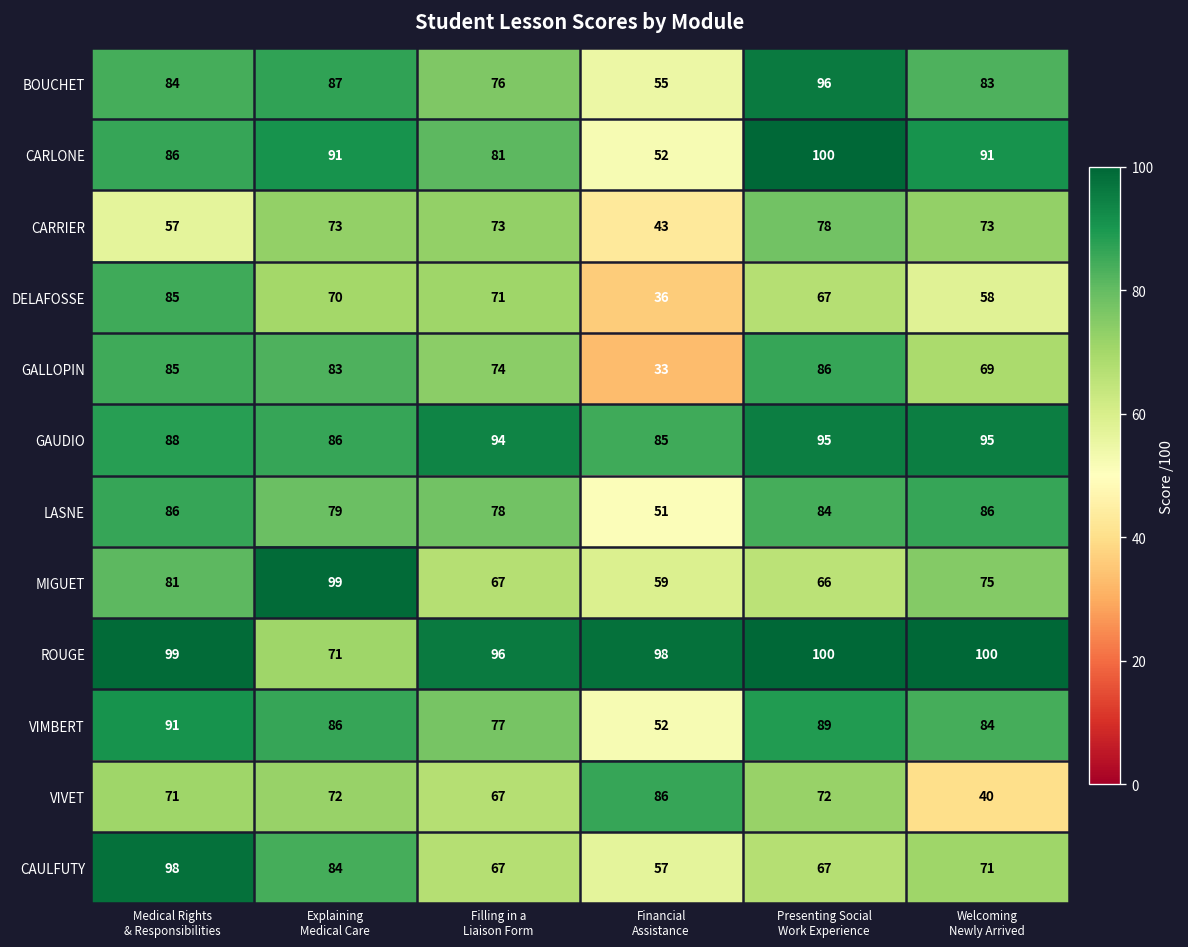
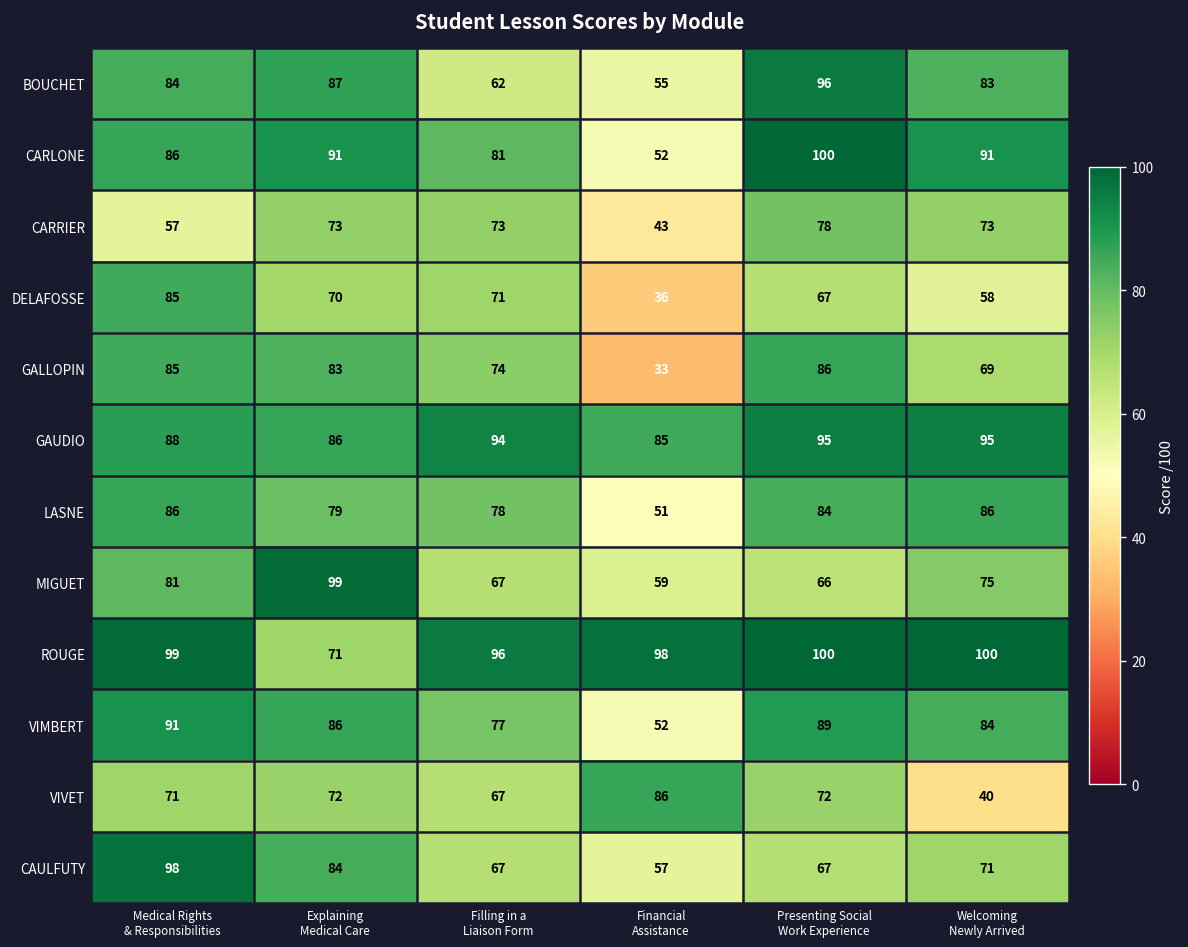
BOUCHET, Filling in a Liaison Form: 76 -> 62
